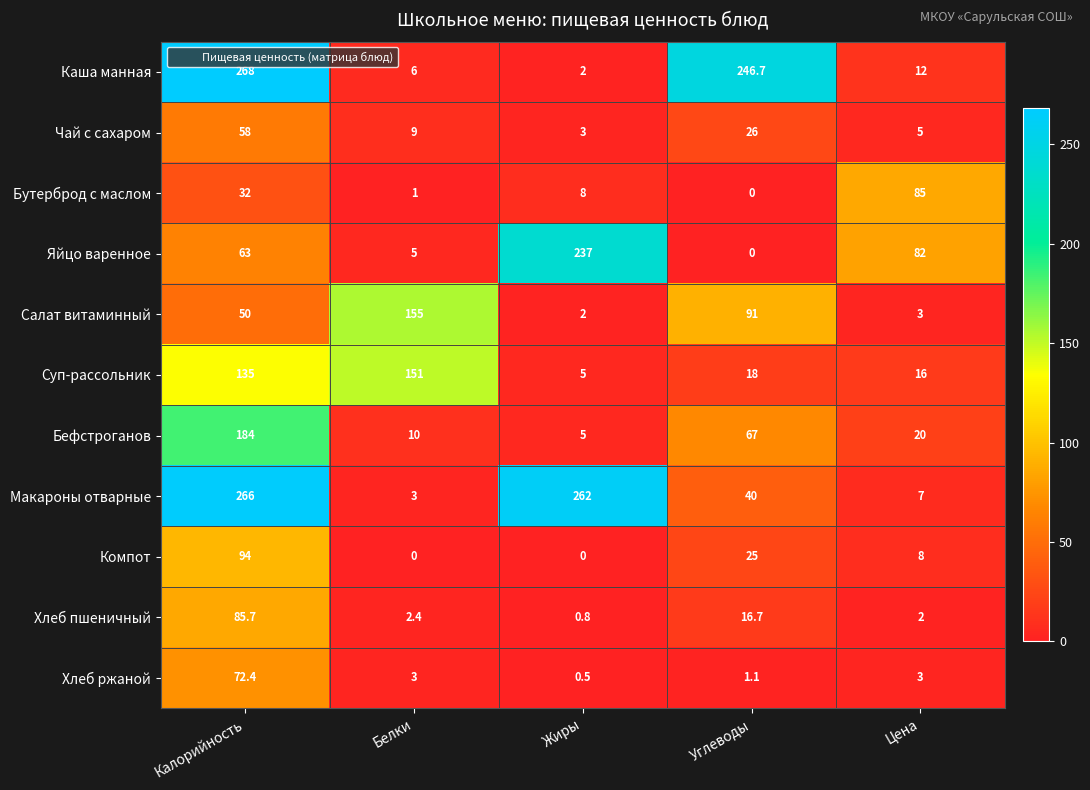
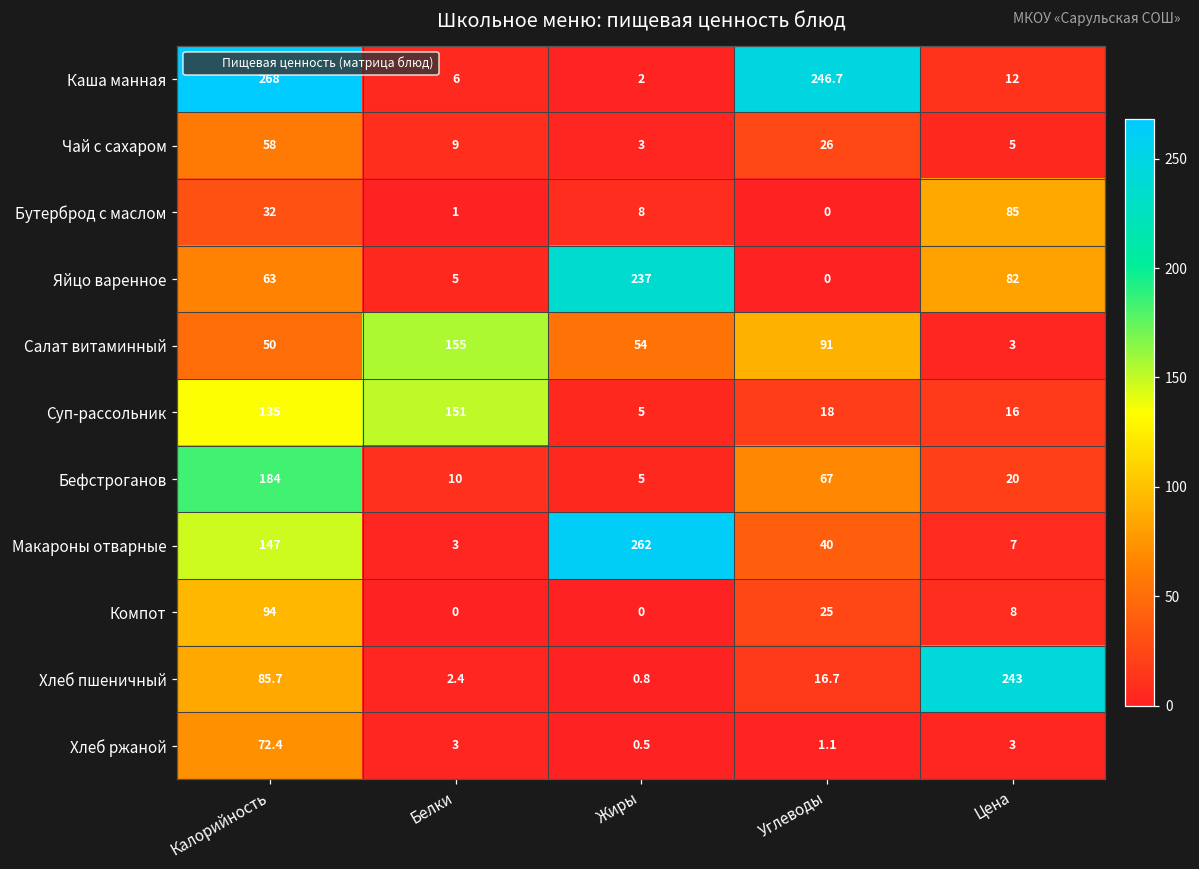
Салат витаминный, Жиры: 2 -> 54
Макароны отварные, Калорийность: 266 -> 147
Хлеб пшеничный, Цена: 2 -> 243
